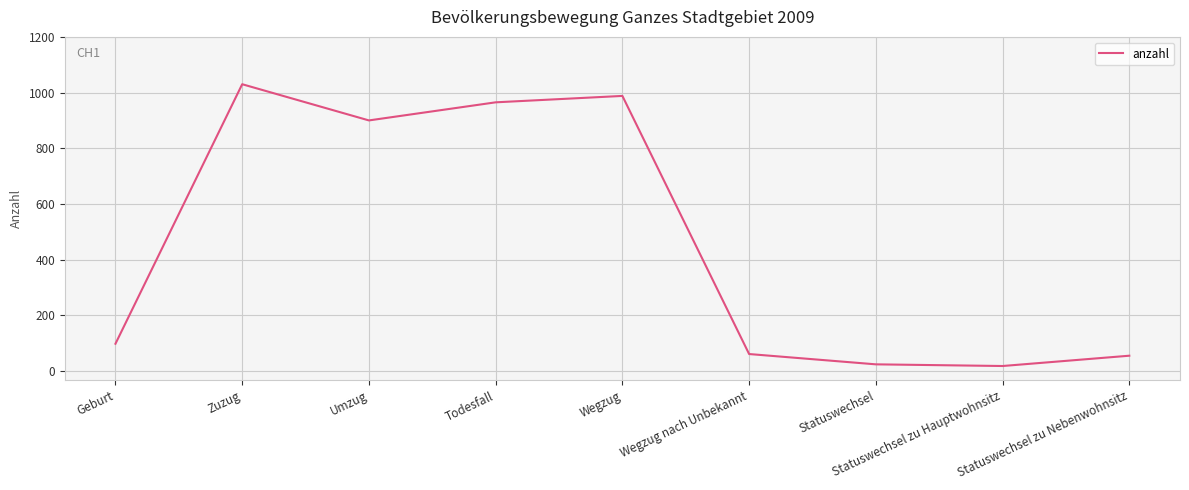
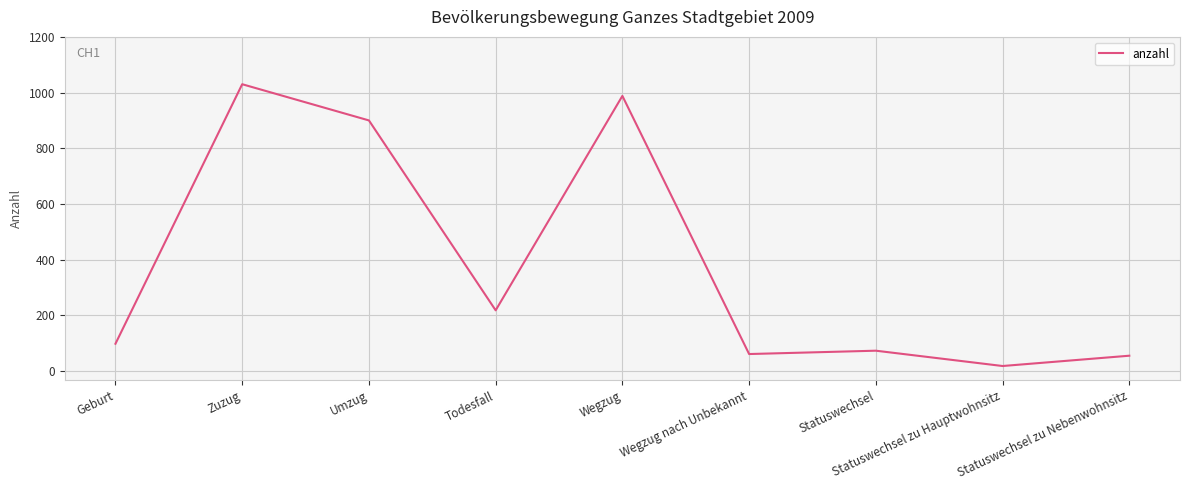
Todesfall: 970 -> 220
Statuswechsel: 20 -> 70
